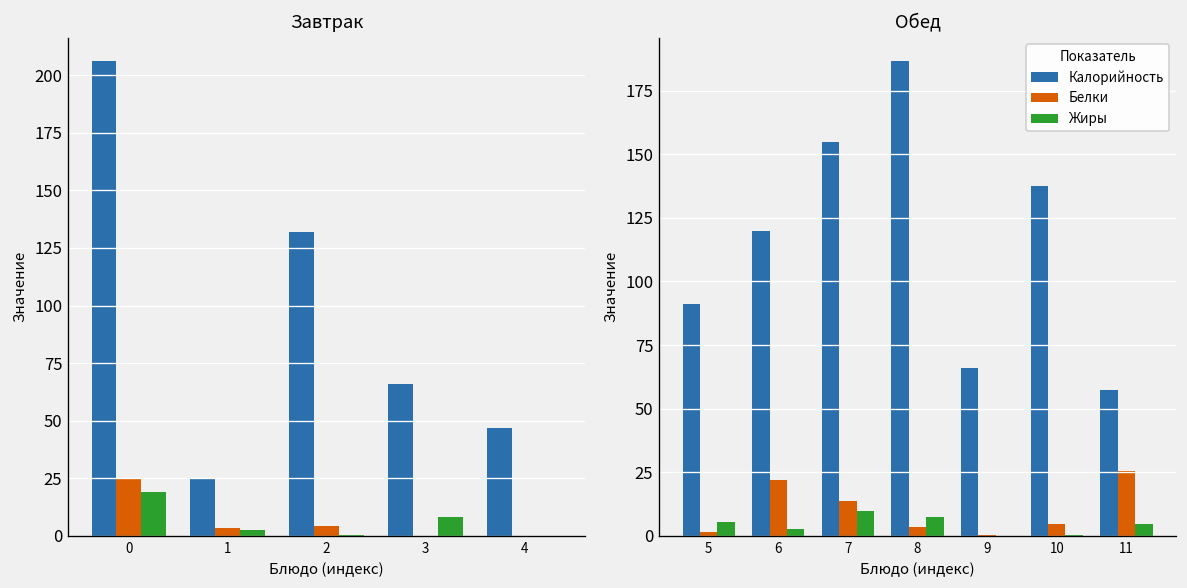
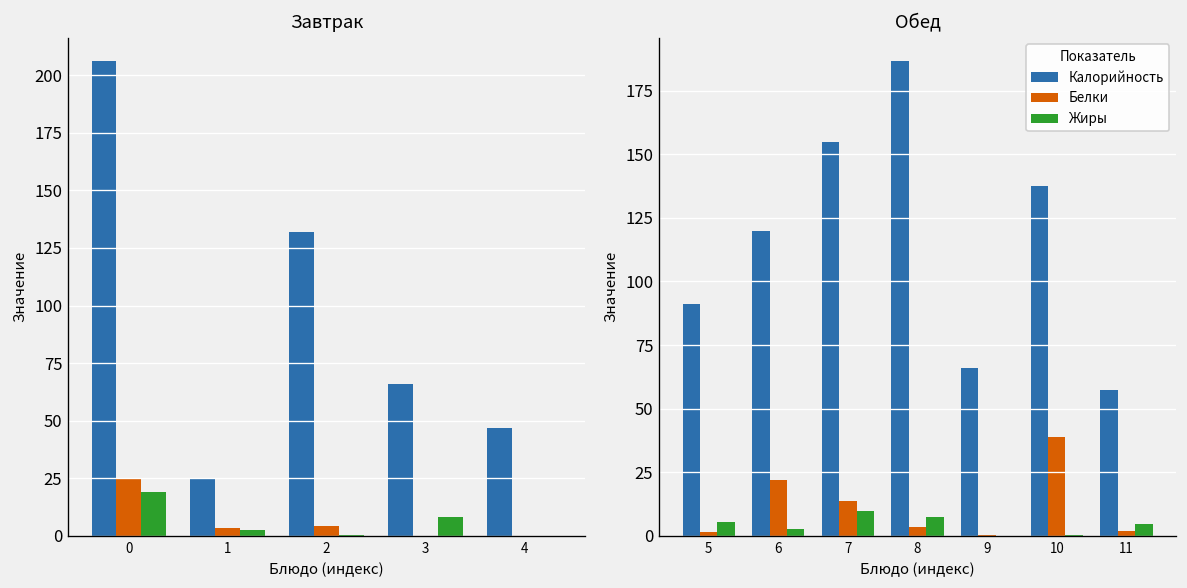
Обед, Белки, 10: 5 -> 39
Обед, Белки, 11: 26 -> 2
